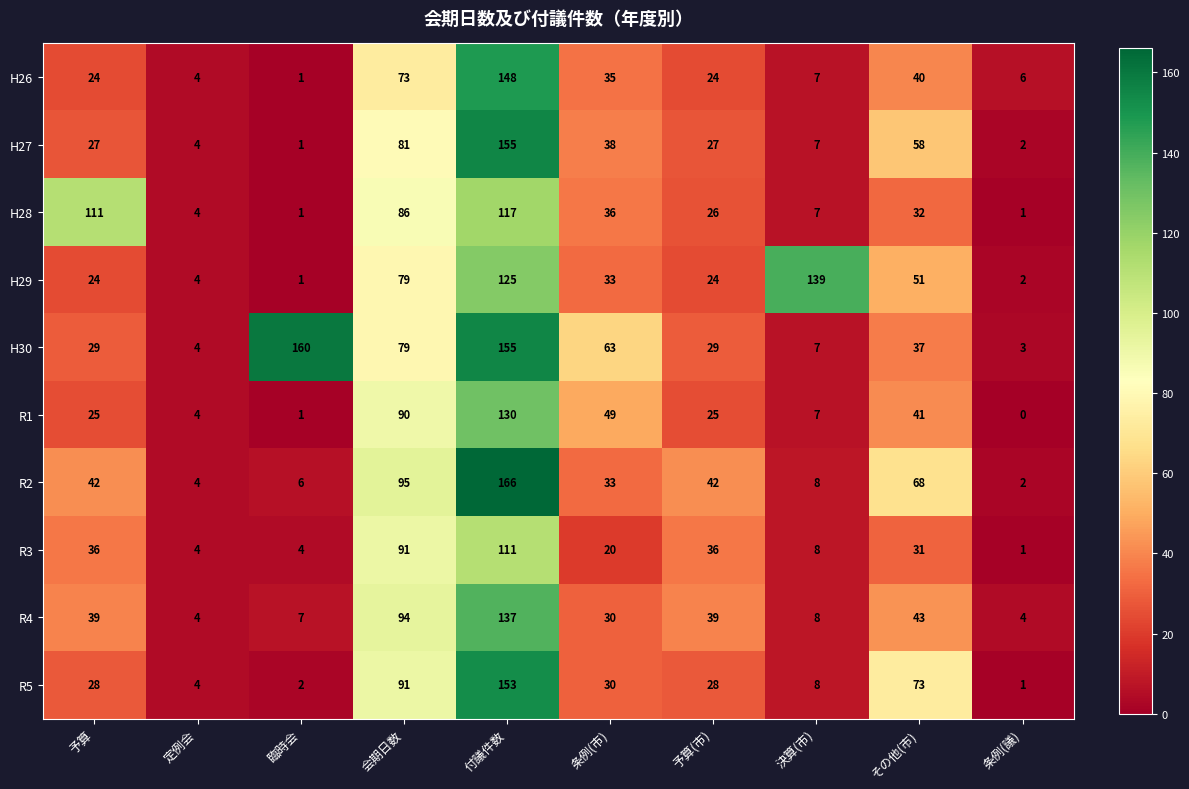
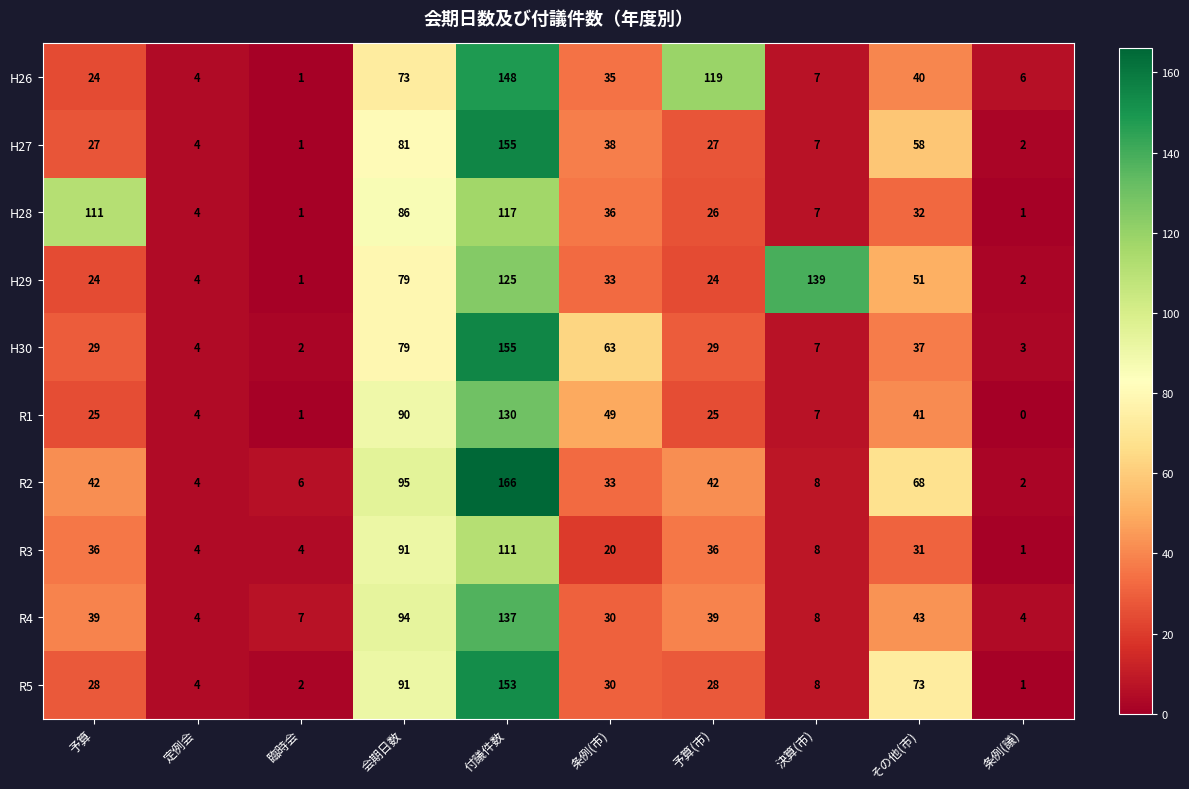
H26, 予算(市): 24 -> 119
H30, 臨時会: 160 -> 2
